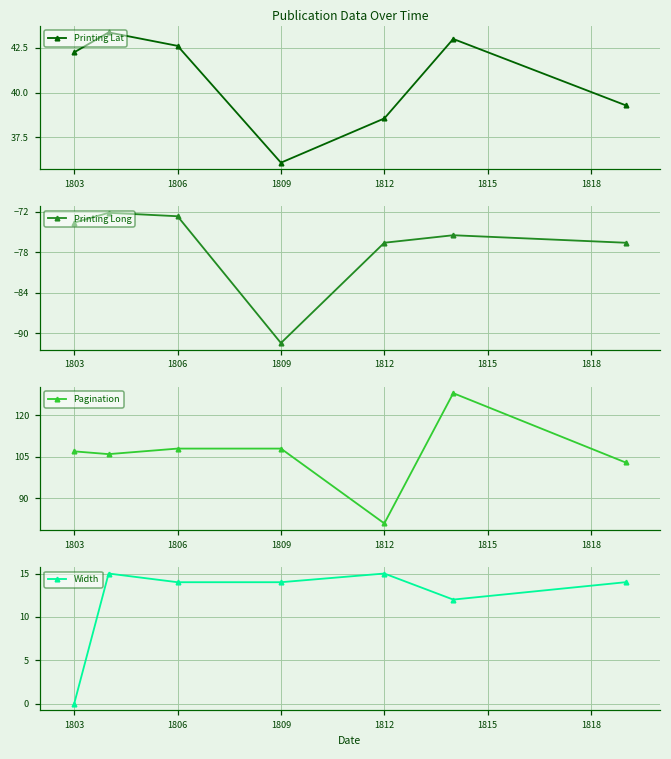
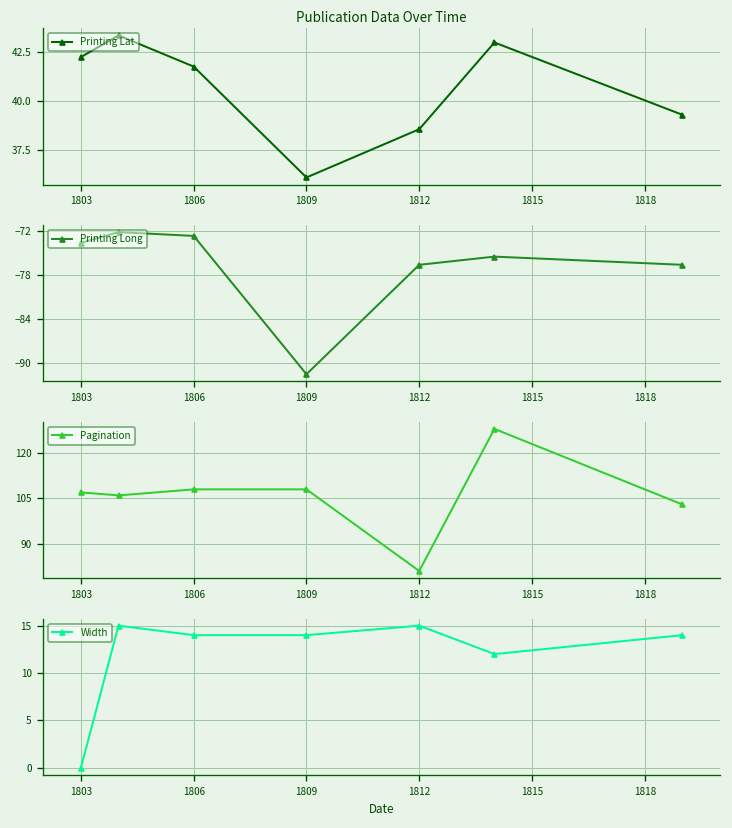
Publication Data Over Time, 1806: 42.6 -> 41.8
